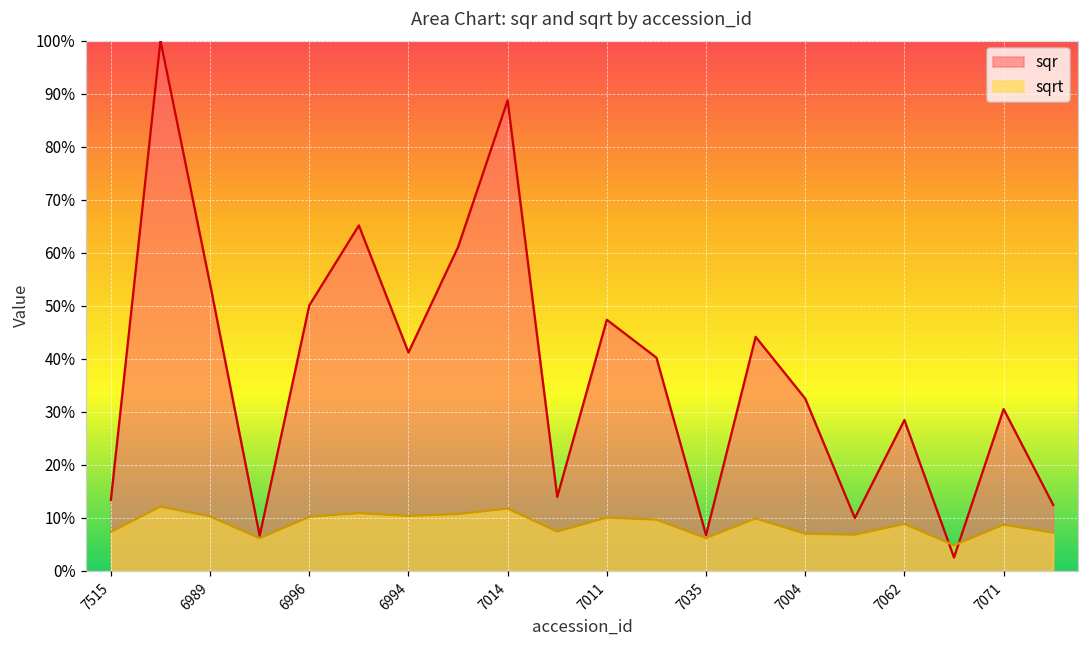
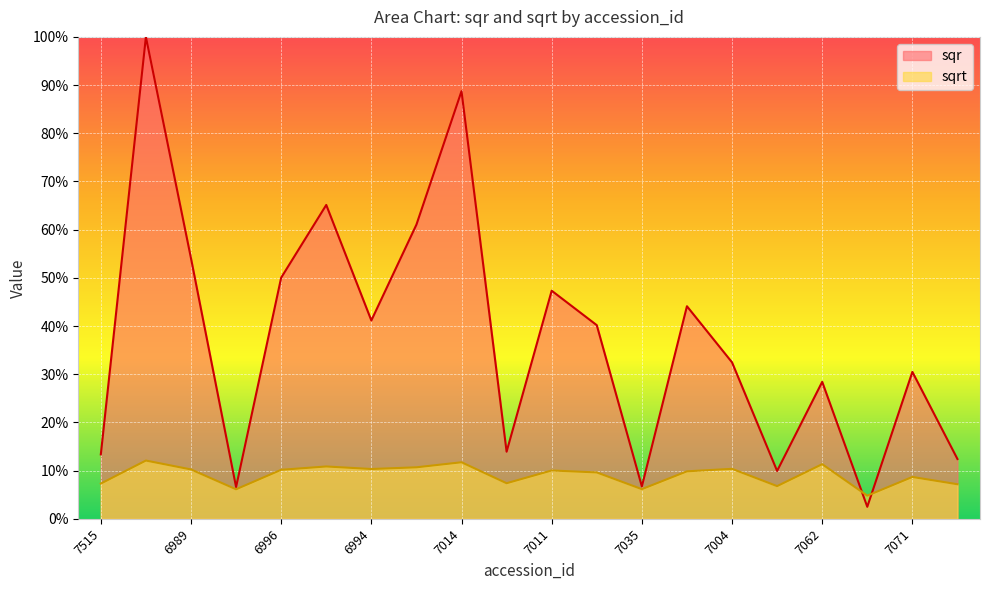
sqrt, 7004: 7% -> 10%
sqrt, 7062: 9% -> 11%
